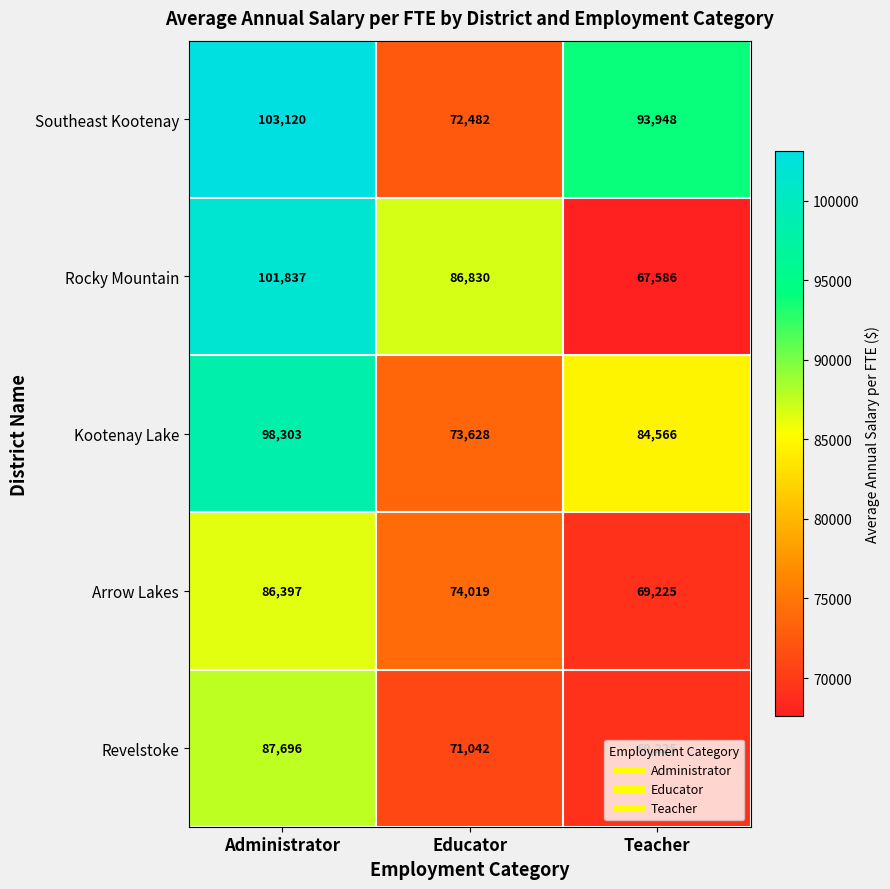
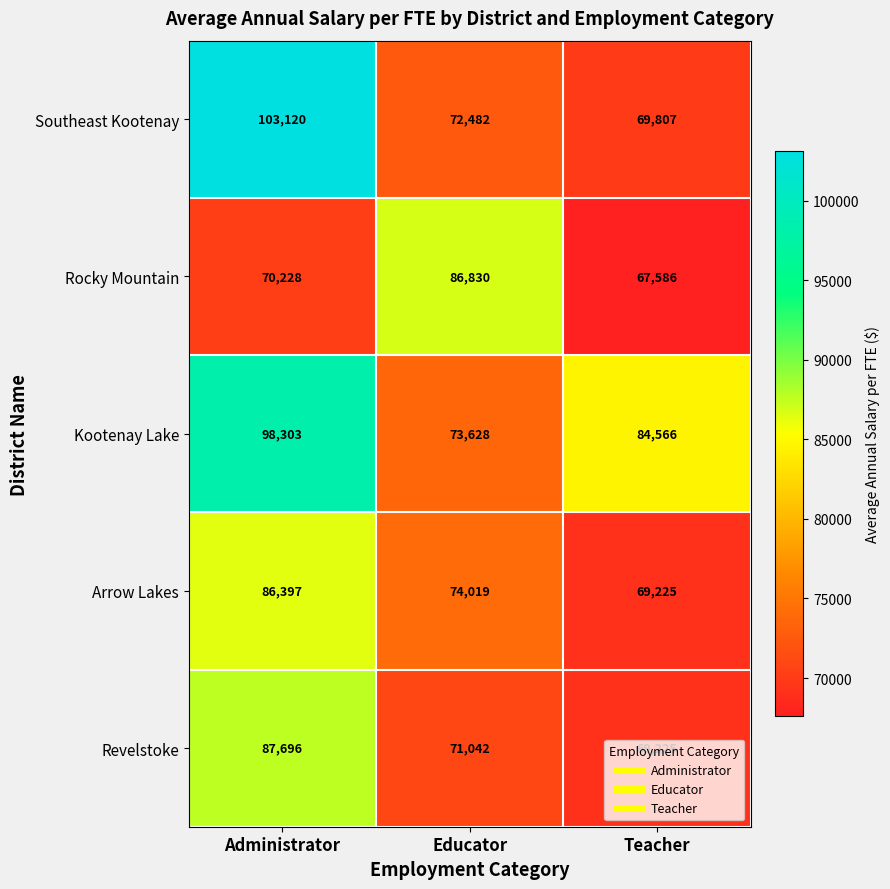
Southeast Kootenay, Teacher: 93,948 -> 69,807
Rocky Mountain, Administrator: 101,837 -> 70,228
